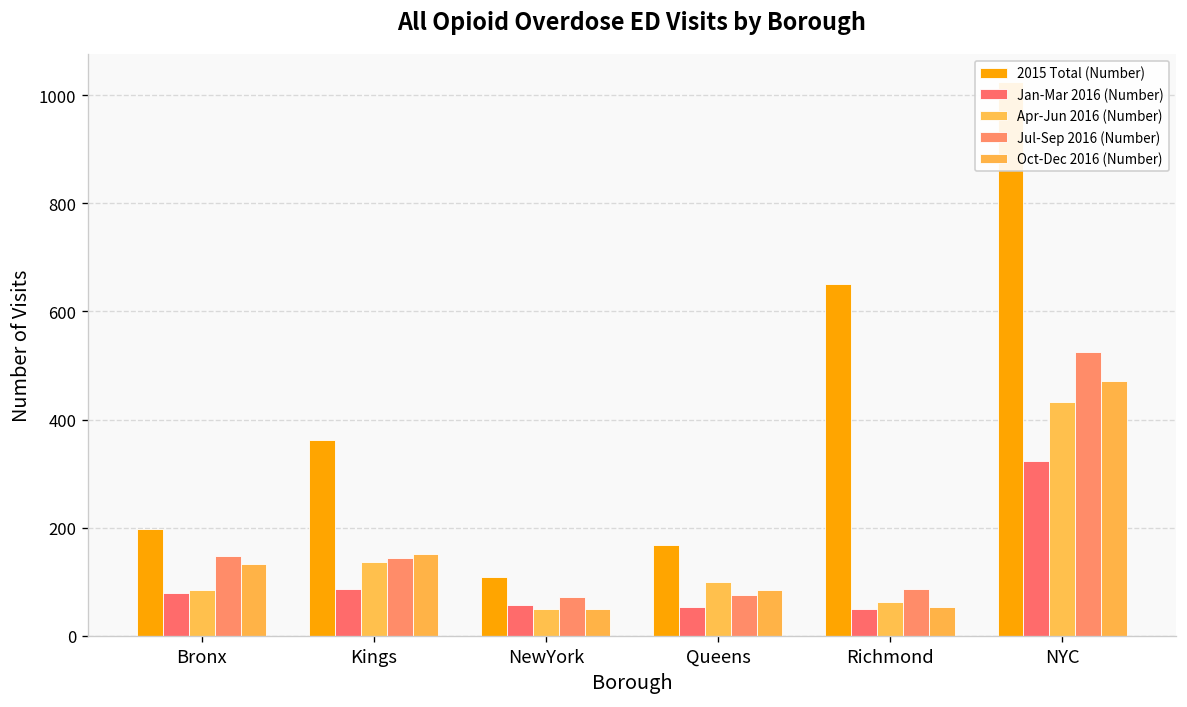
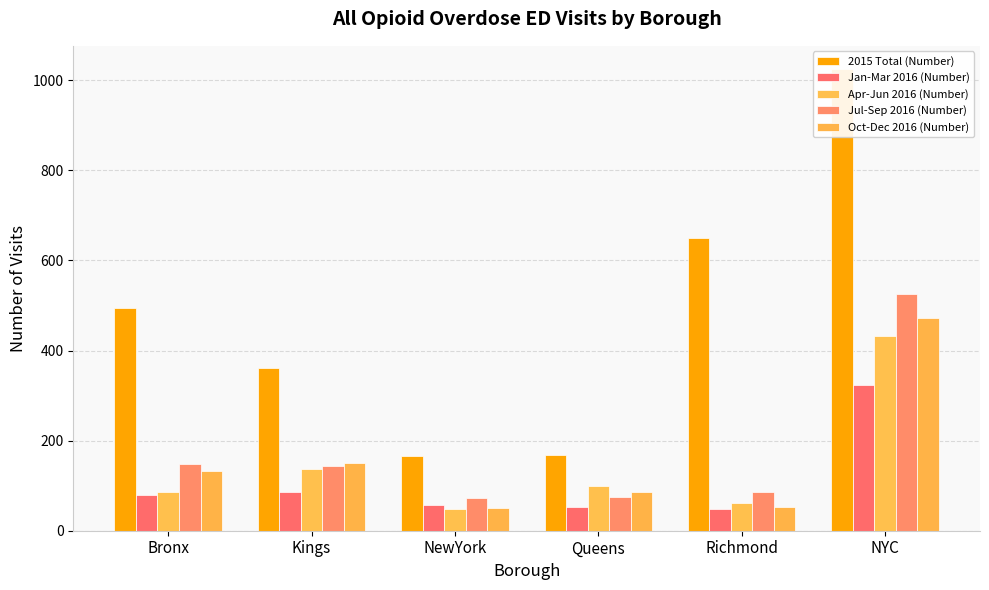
2015 Total (Number), Bronx: 200 -> 500
2015 Total (Number), NewYork: 110 -> 170
